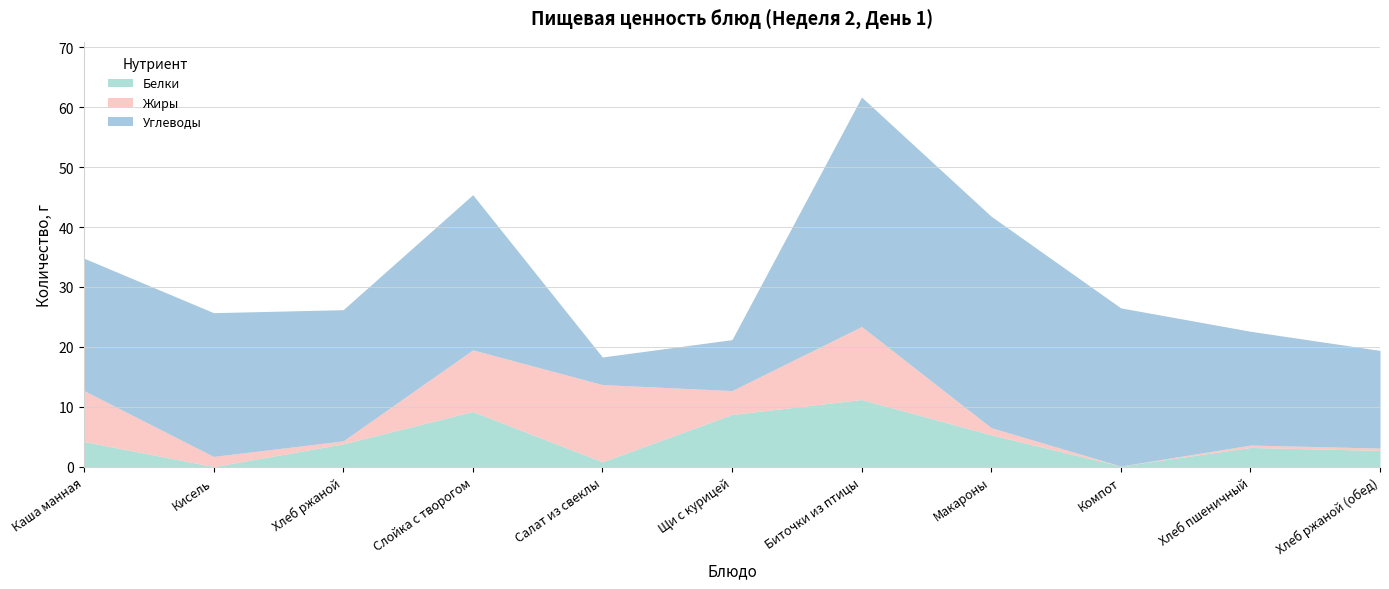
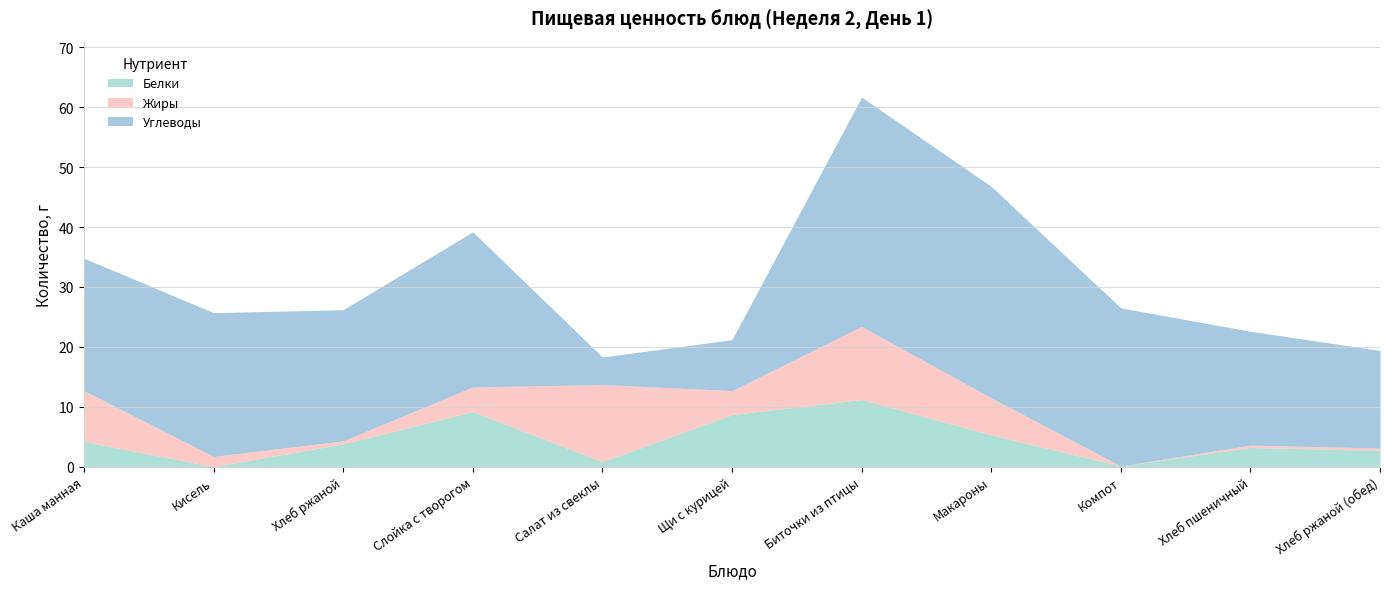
Жиры, Слойка с творогом: 10 -> 4
Жиры, Макароны: 1 -> 6
